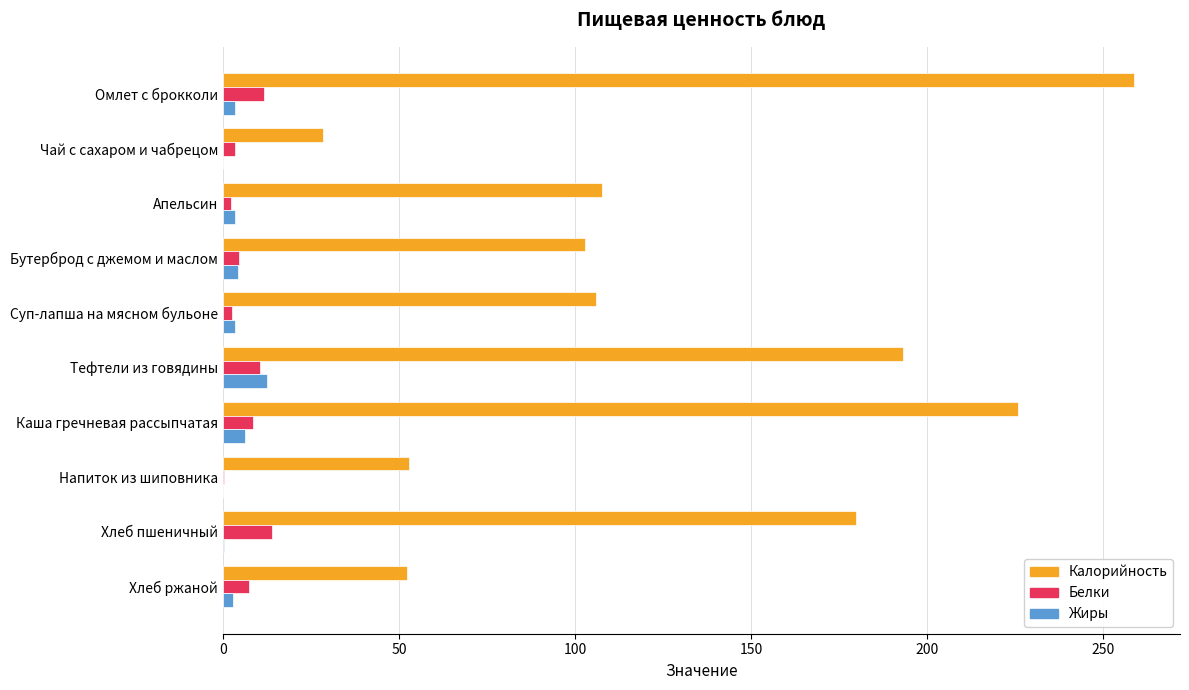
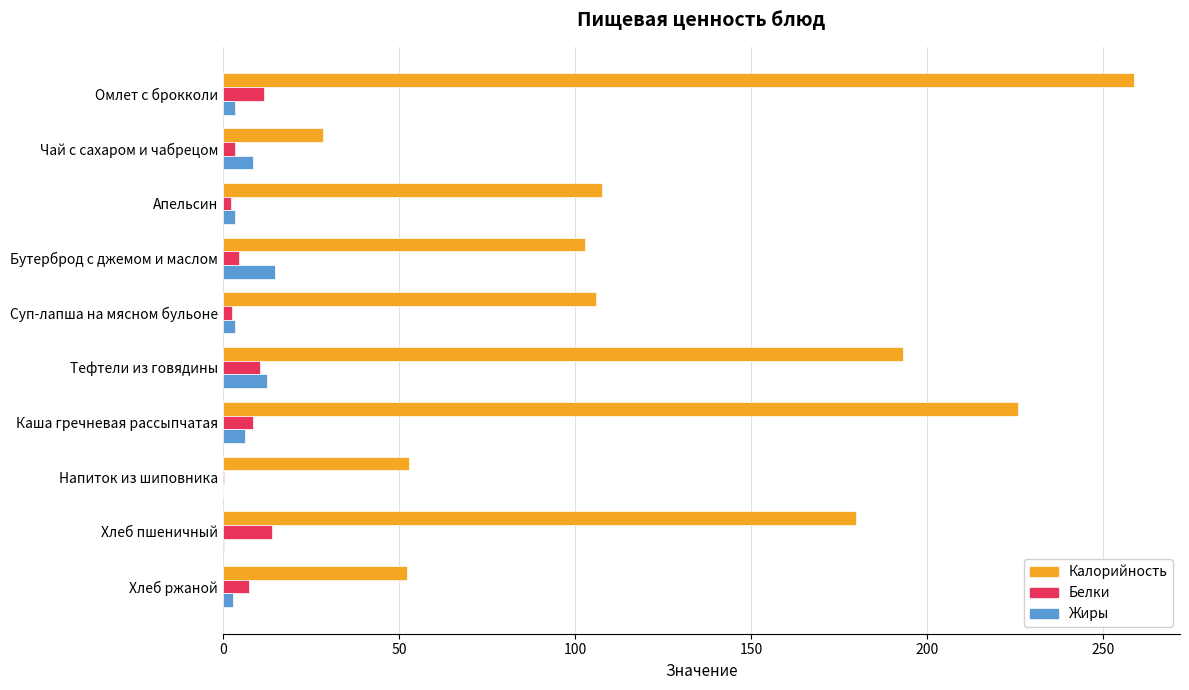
Жиры, Чай с сахаром и чабрецом: 0 -> 9
Жиры, Бутерброд с джемом и маслом: 4 -> 15
